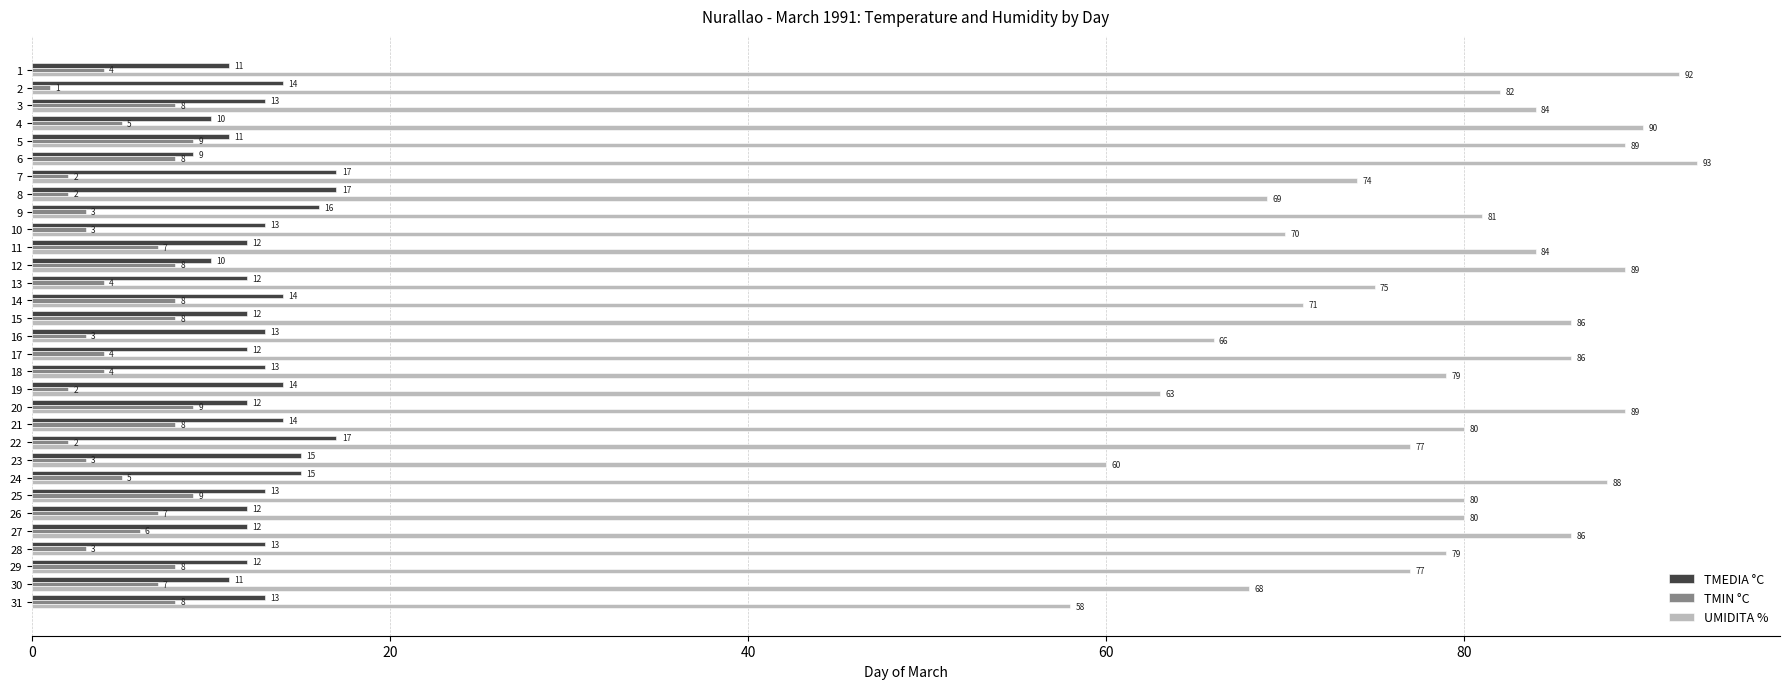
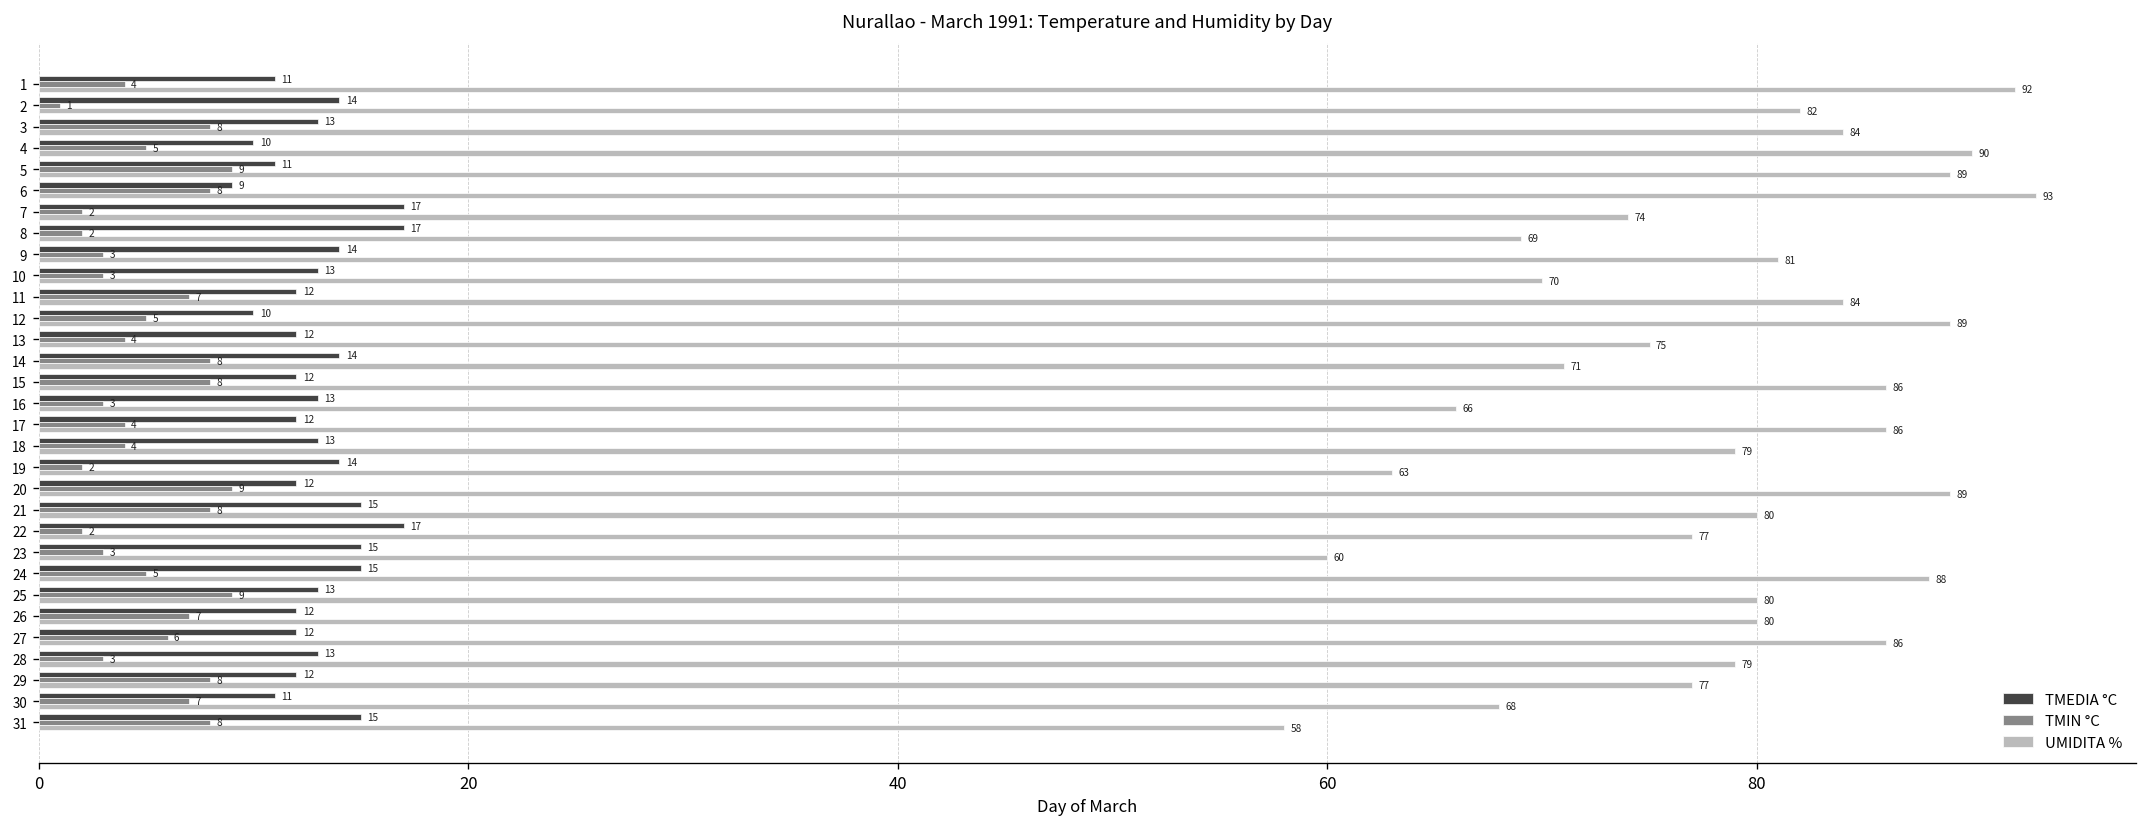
TMEDIA °C, 9: 16 -> 14
TMIN °C, 12: 8 -> 5
TMEDIA °C, 21: 14 -> 15
TMEDIA °C, 31: 13 -> 15
